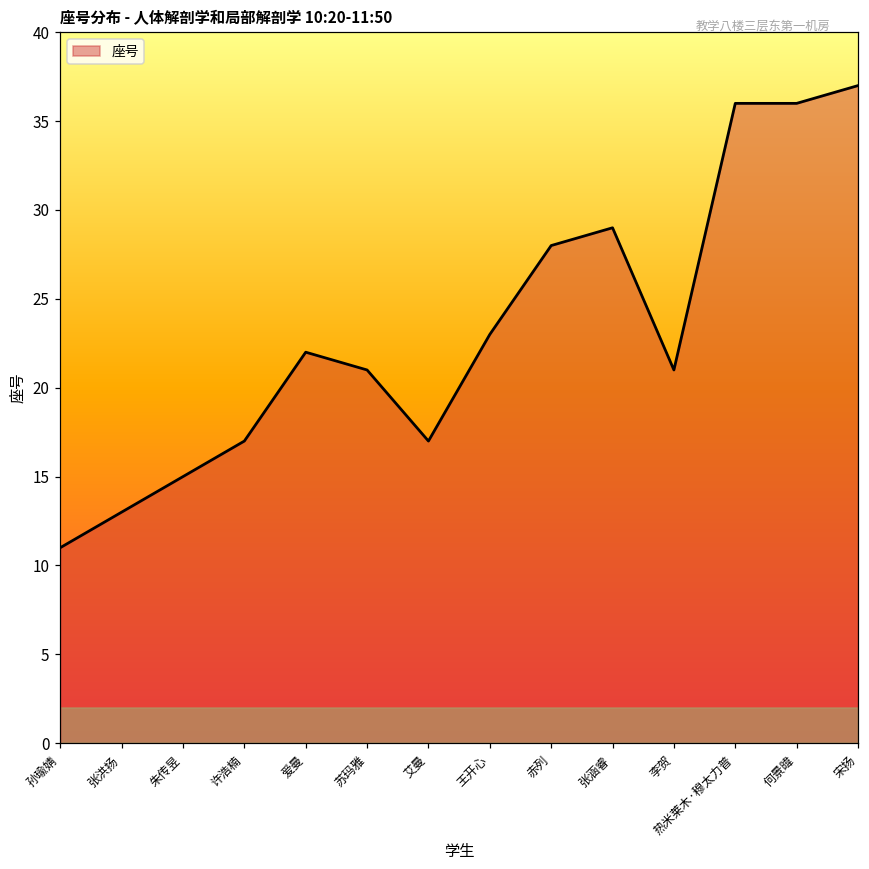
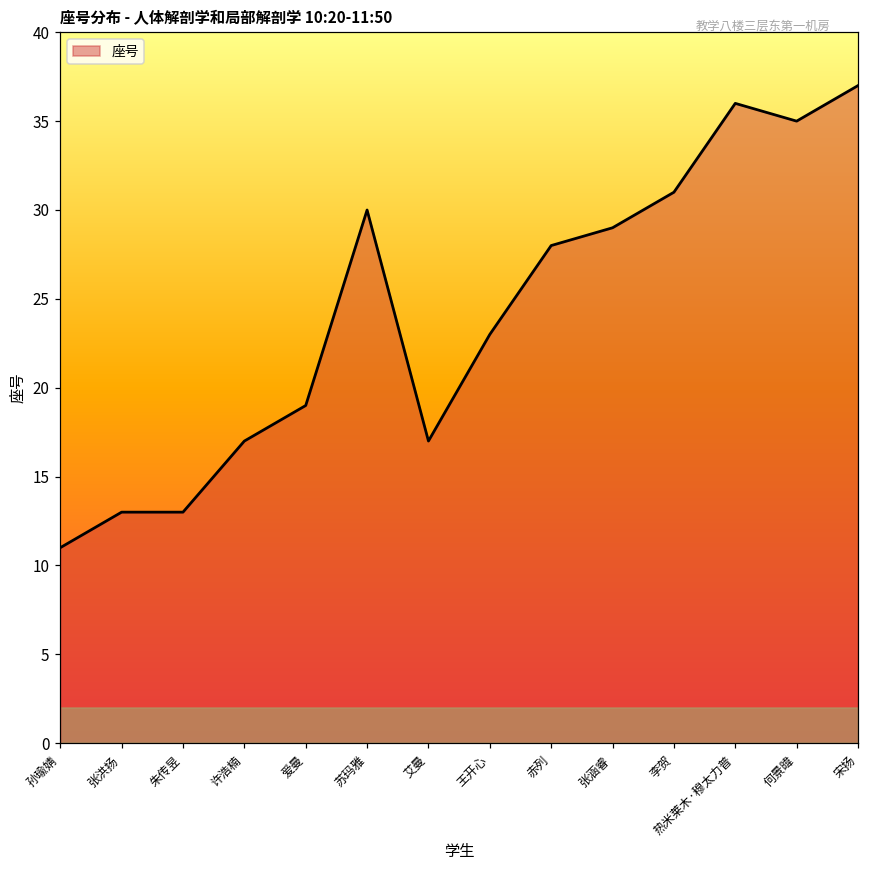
朱传昱: 15 -> 13
爱曼: 22 -> 19
苏玛雅: 21 -> 30
李贺: 21 -> 31
何景暐: 36 -> 35
